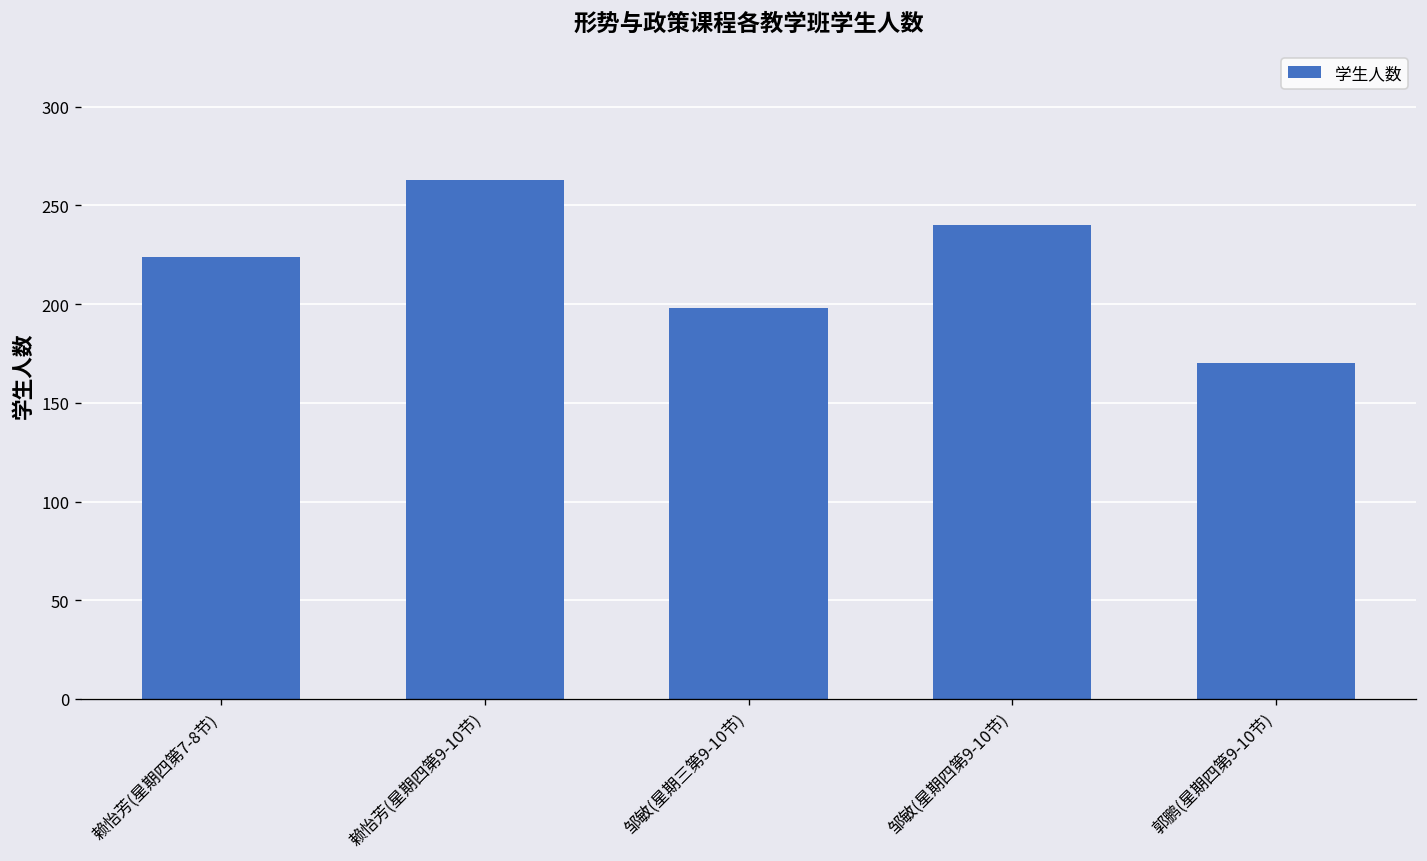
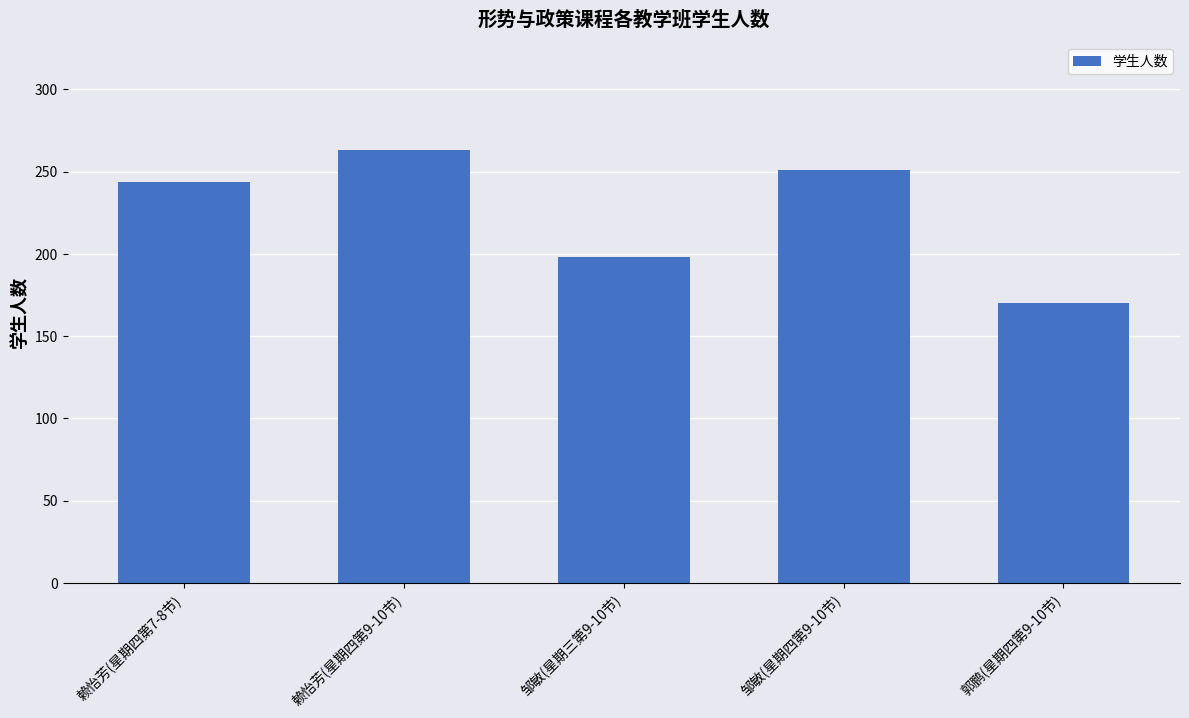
赖怡芳(星期四第7-8节): 224 -> 244
邹敏(星期四第9-10节): 240 -> 251
